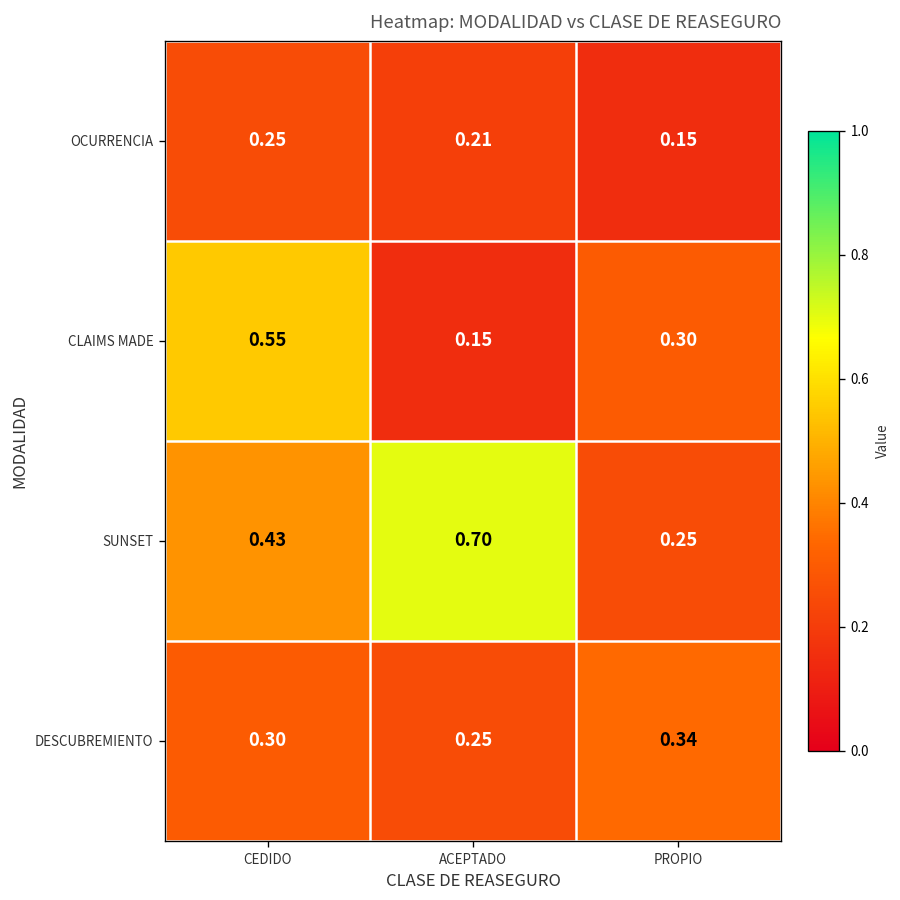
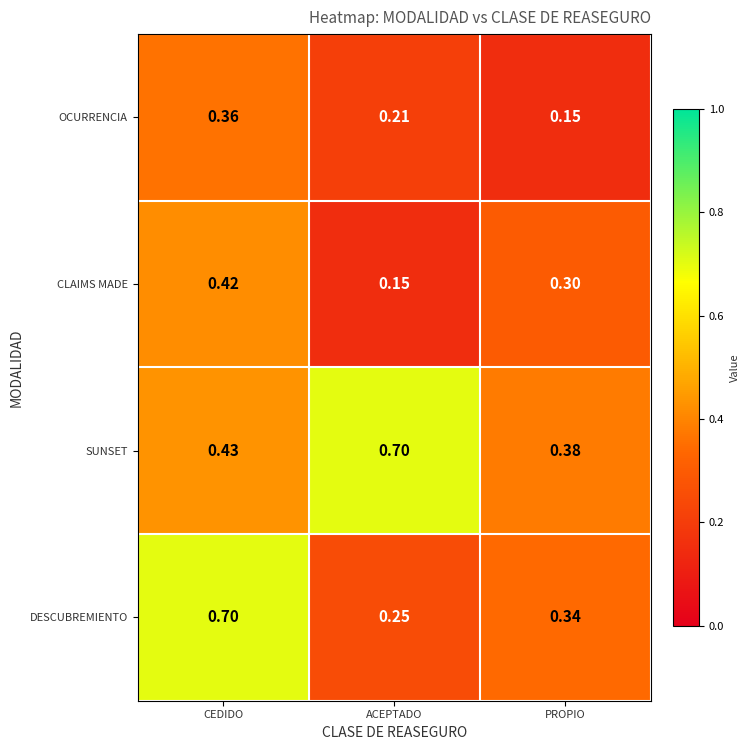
OCURRENCIA, CEDIDO: 0.25 -> 0.36
CLAIMS MADE, CEDIDO: 0.55 -> 0.42
SUNSET, PROPIO: 0.25 -> 0.38
DESCUBREMIENTO, CEDIDO: 0.30 -> 0.70
